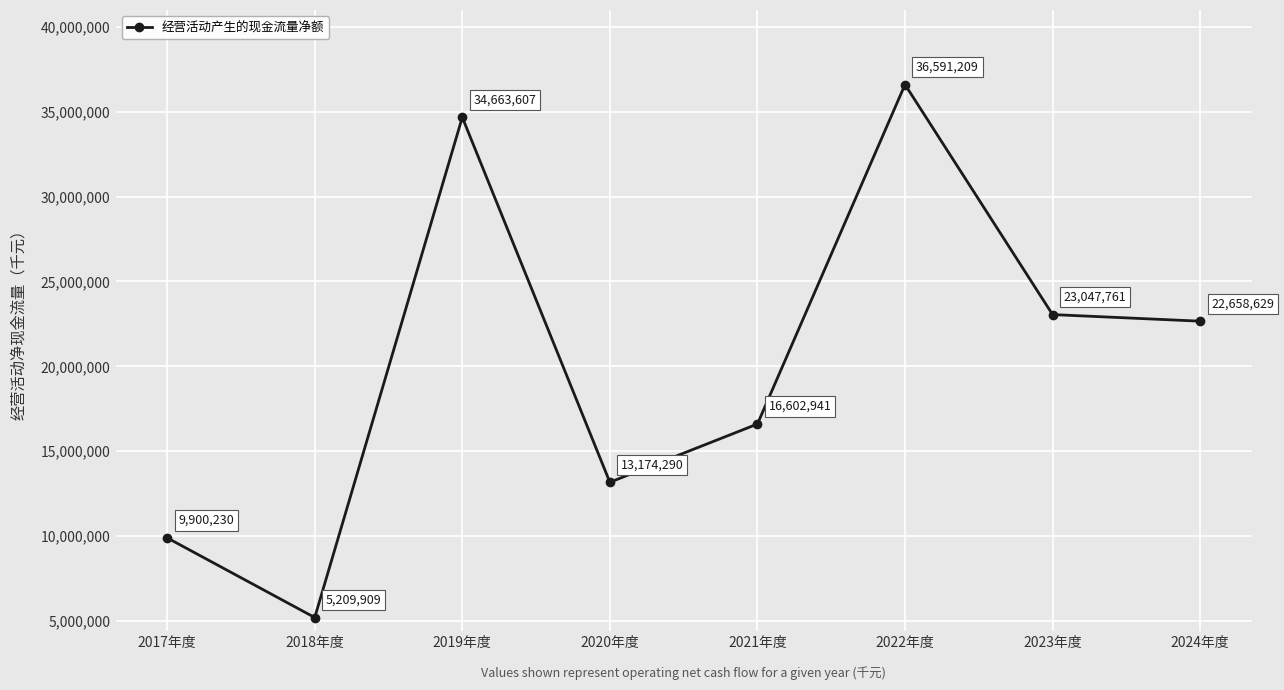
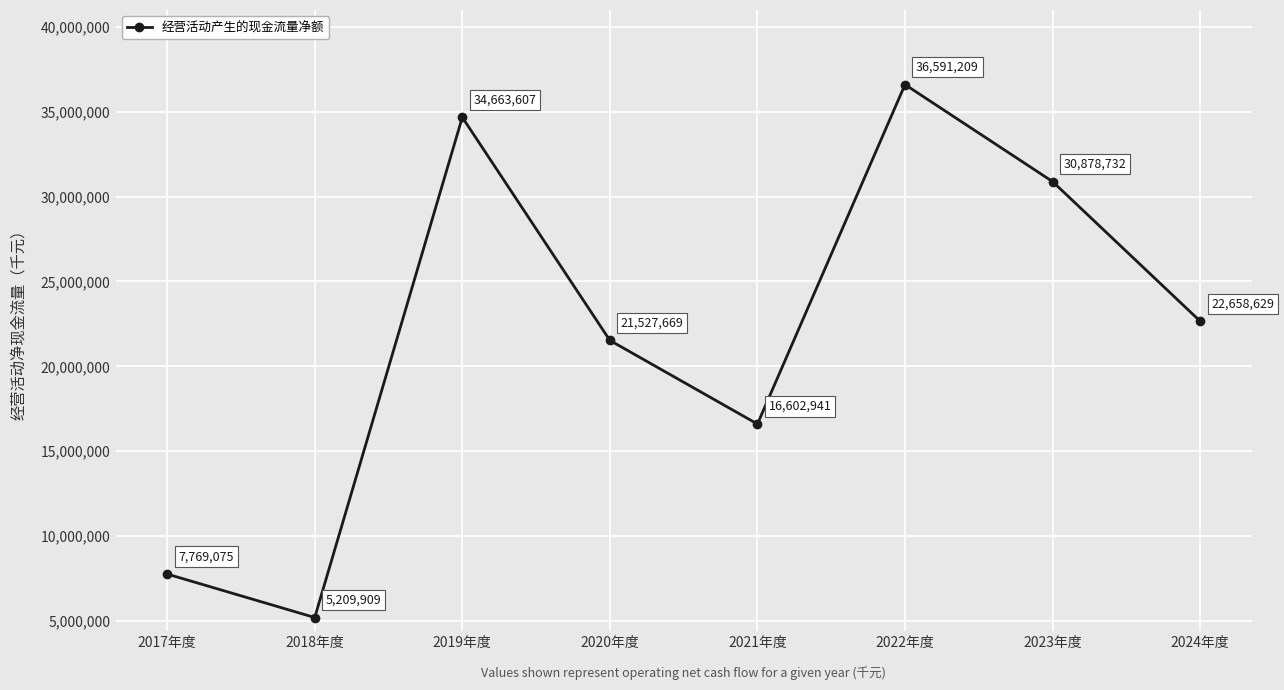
2017年度: 9,900,230 -> 7,769,075
2020年度: 13,174,290 -> 21,527,669
2023年度: 23,047,761 -> 30,878,732
